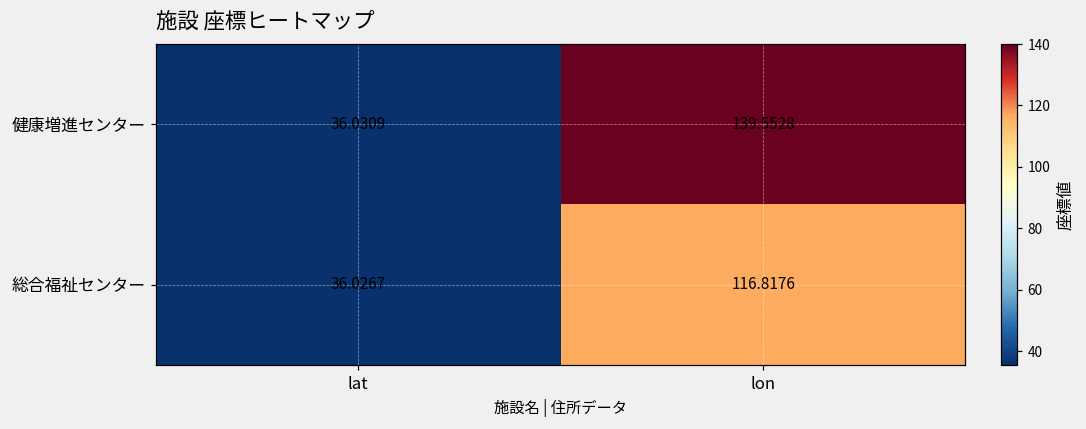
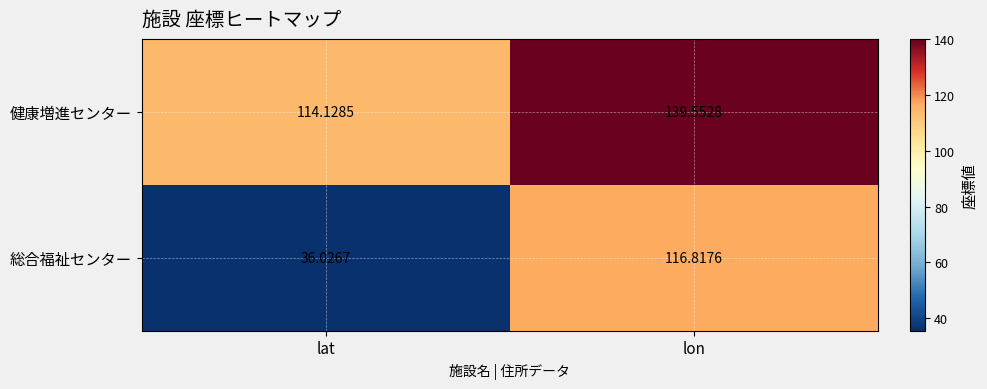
健康増進センター, lat: 36.0309 -> 114.1285
